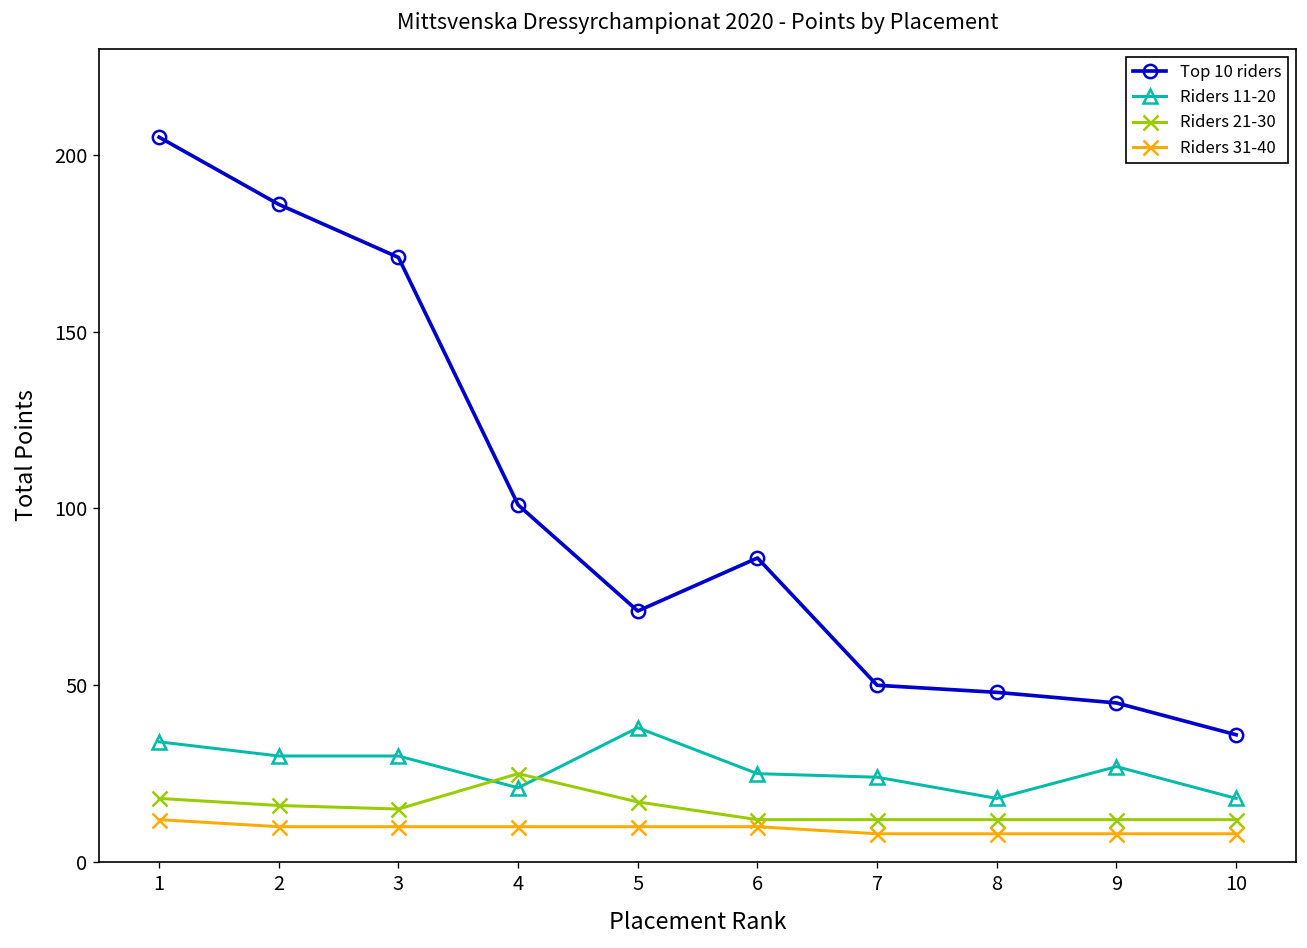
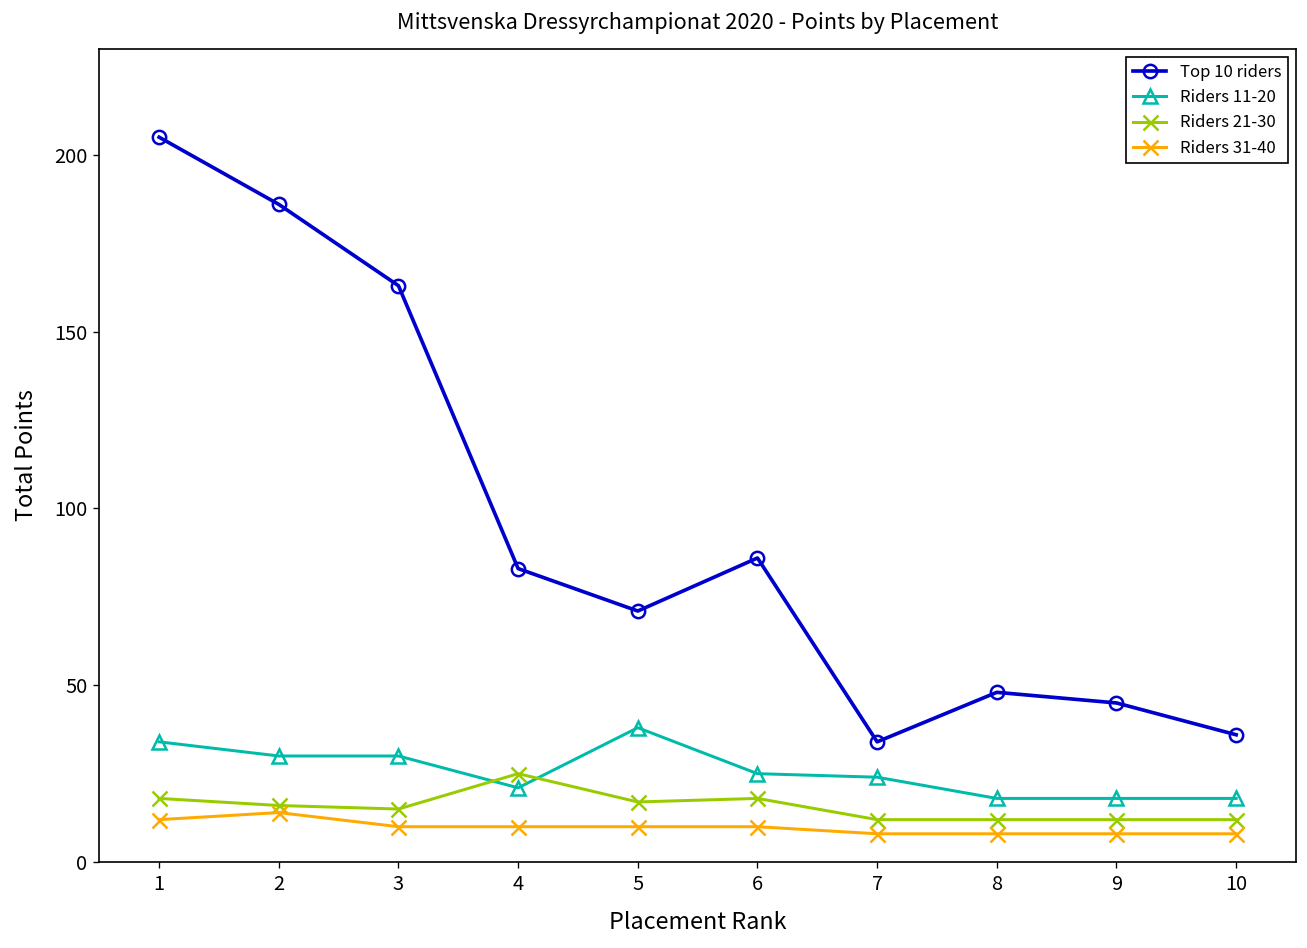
Riders 31-40, 2: 10 -> 14
Top 10 riders, 3: 171 -> 163
Top 10 riders, 4: 101 -> 83
Riders 21-30, 6: 12 -> 18
Top 10 riders, 7: 50 -> 34
Riders 11-20, 9: 27 -> 18
